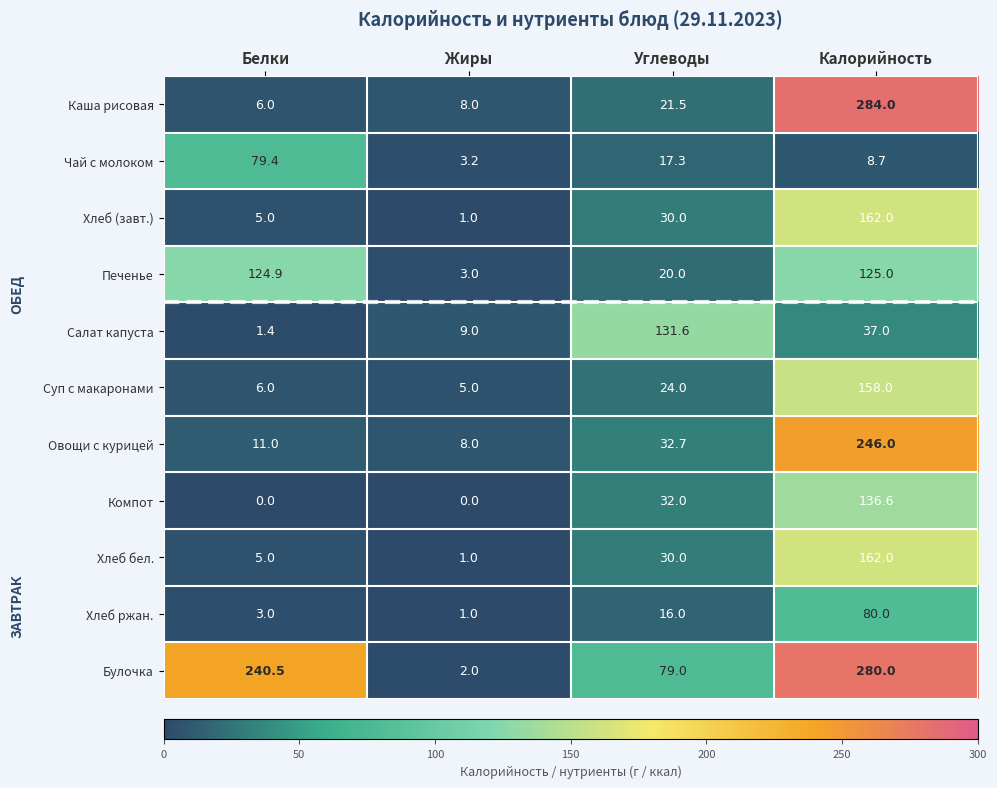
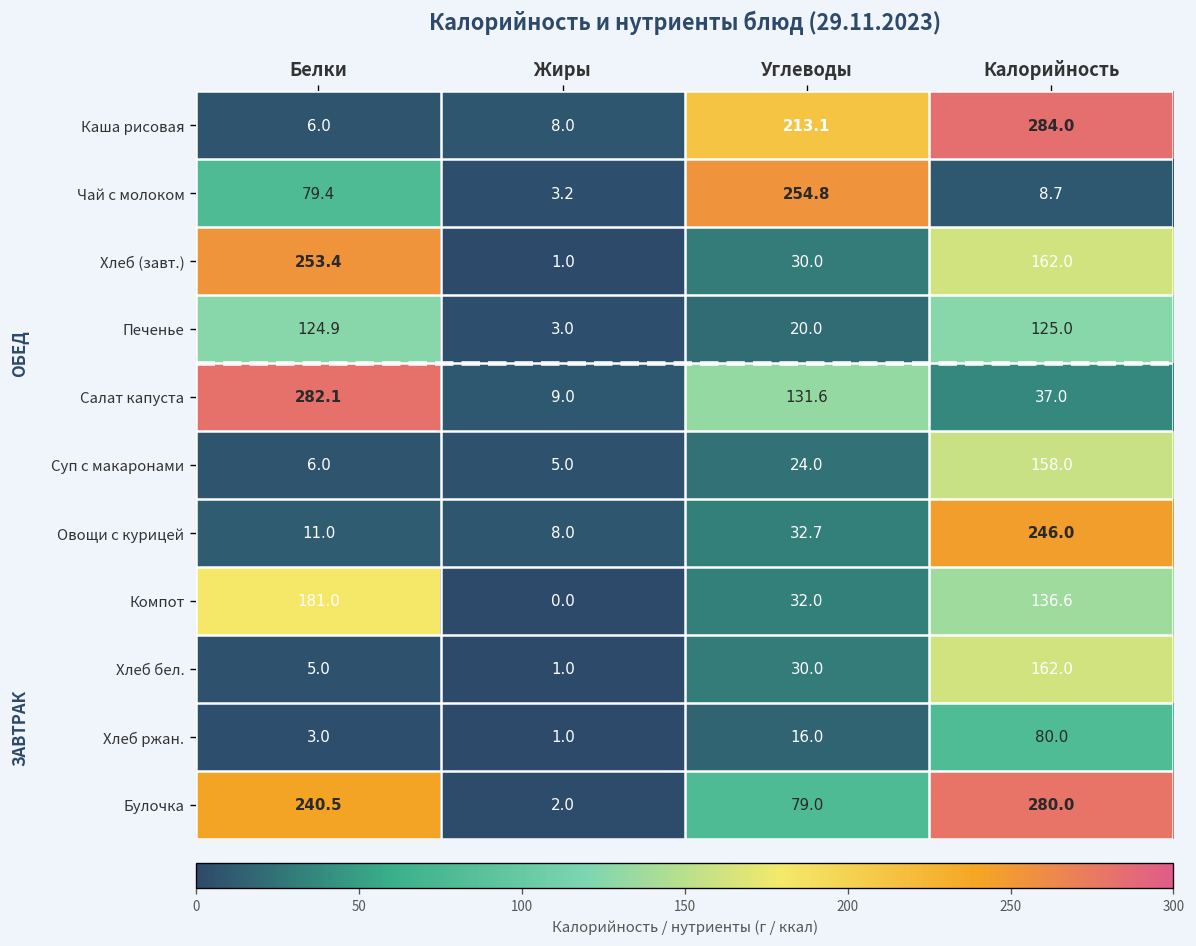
Каша рисовая, Углеводы: 21.5 -> 213.1
Чай с молоком, Углеводы: 17.3 -> 254.8
Хлеб (завт.), Белки: 5.0 -> 253.4
Салат капуста, Белки: 1.4 -> 282.1
Компот, Белки: 0.0 -> 181.0
